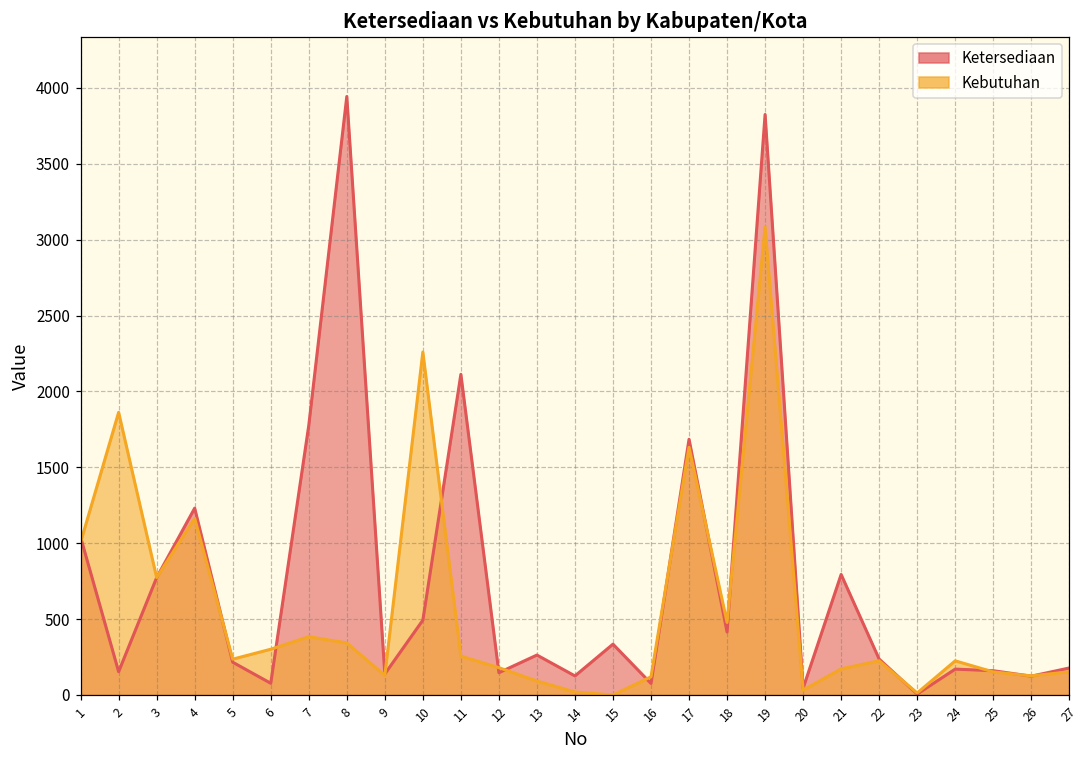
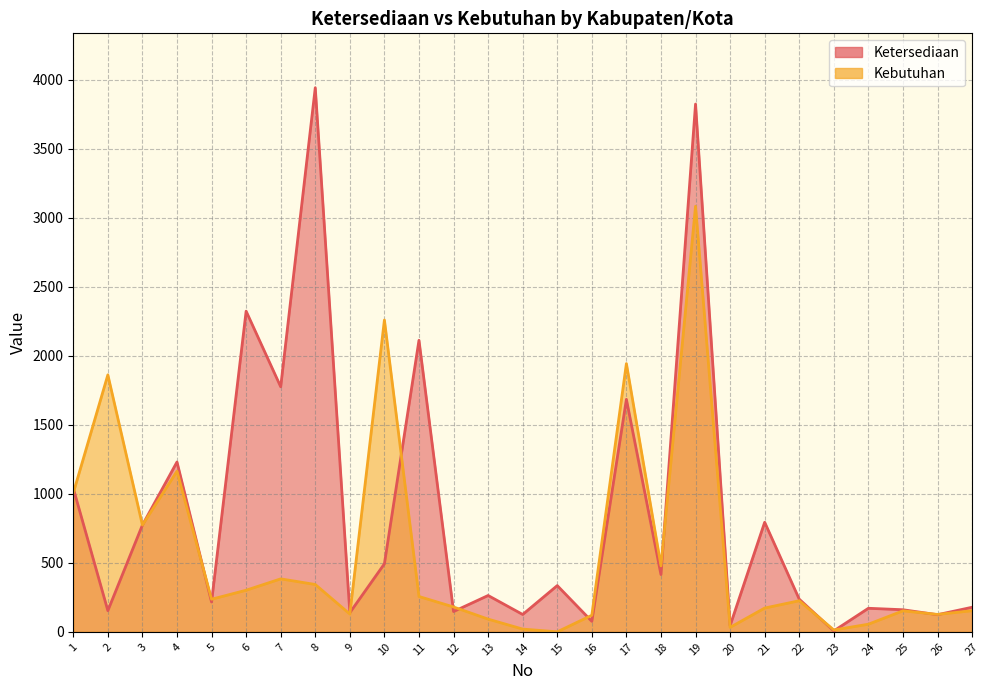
Ketersediaan, 6: 80 -> 2320
Kebutuhan, 17: 1630 -> 1940
Kebutuhan, 24: 220 -> 60
